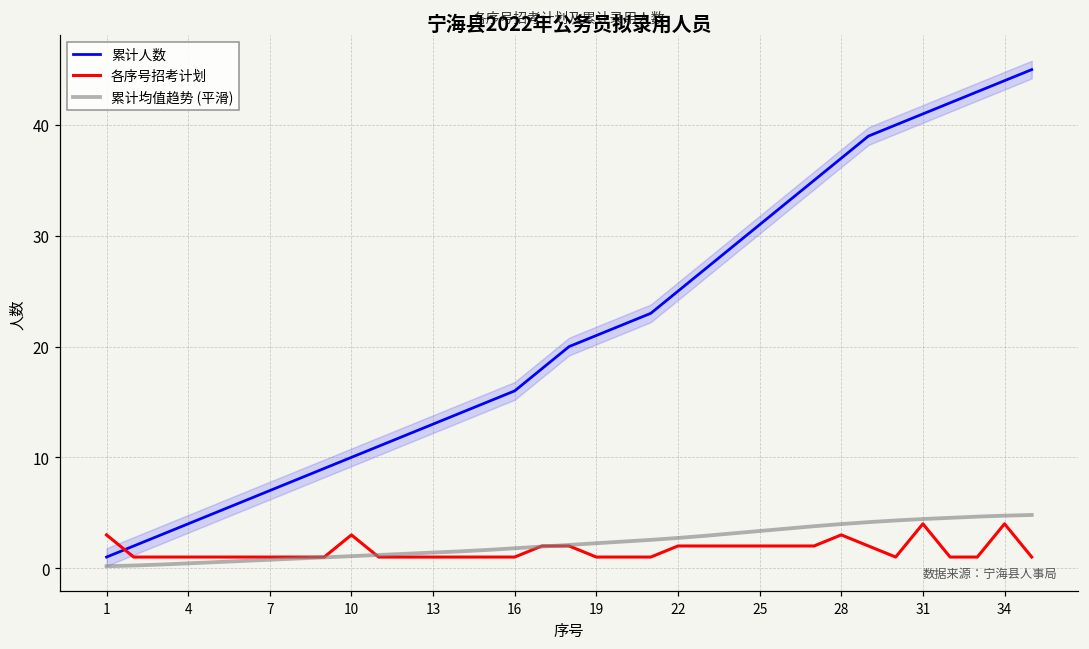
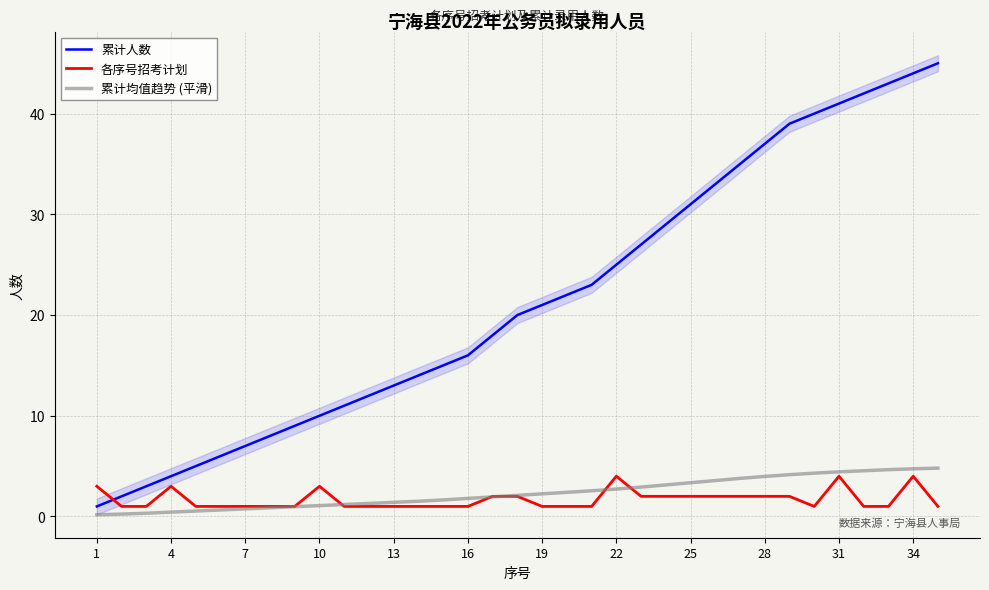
各序号招考计划, 4: 1 -> 3
各序号招考计划, 22: 2 -> 4
各序号招考计划, 28: 3 -> 2
